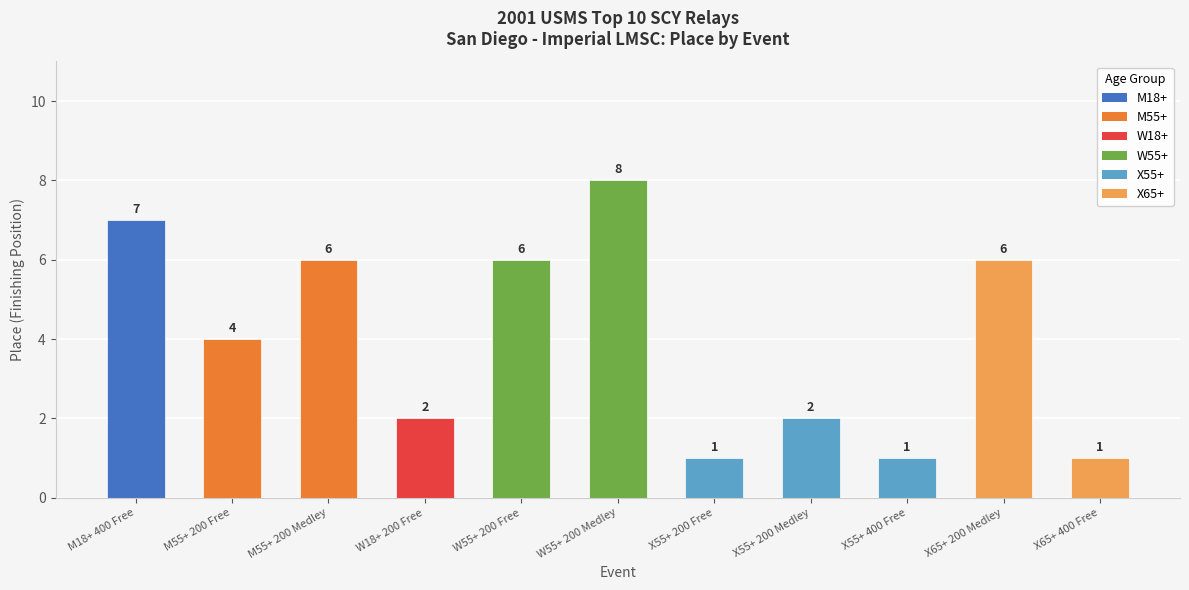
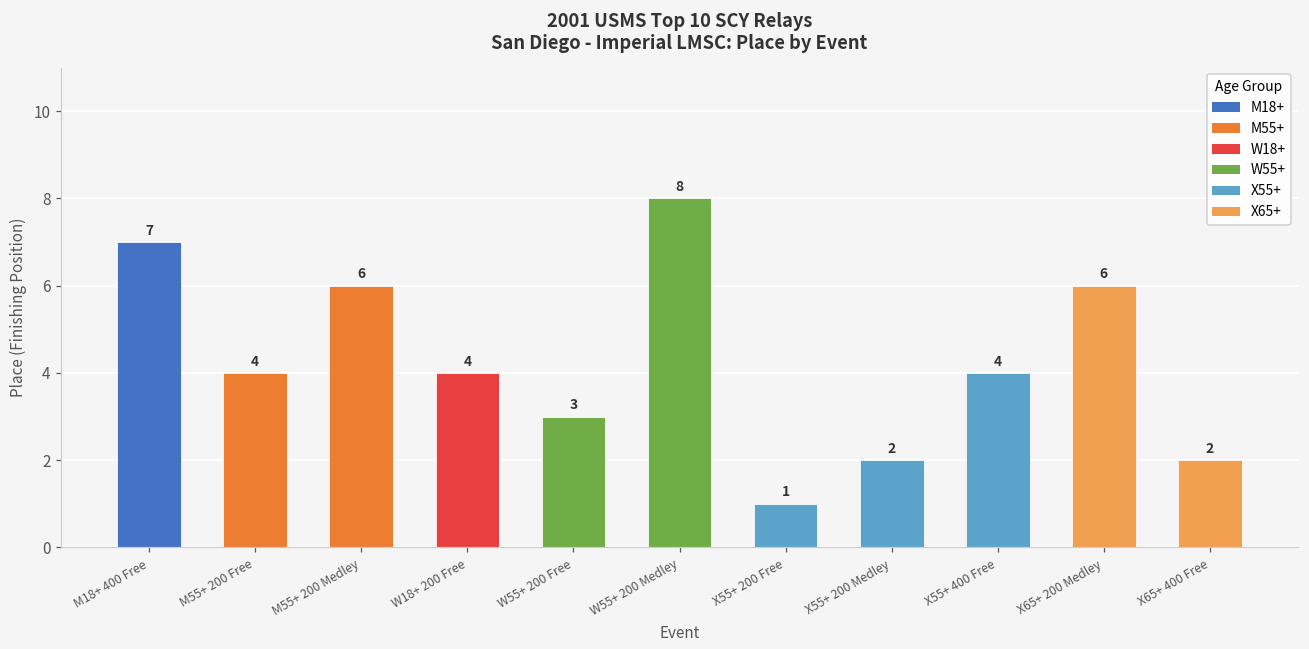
W18+ 200 Free: 2 -> 4
W55+ 200 Free: 6 -> 3
X55+ 400 Free: 1 -> 4
X65+ 400 Free: 1 -> 2
